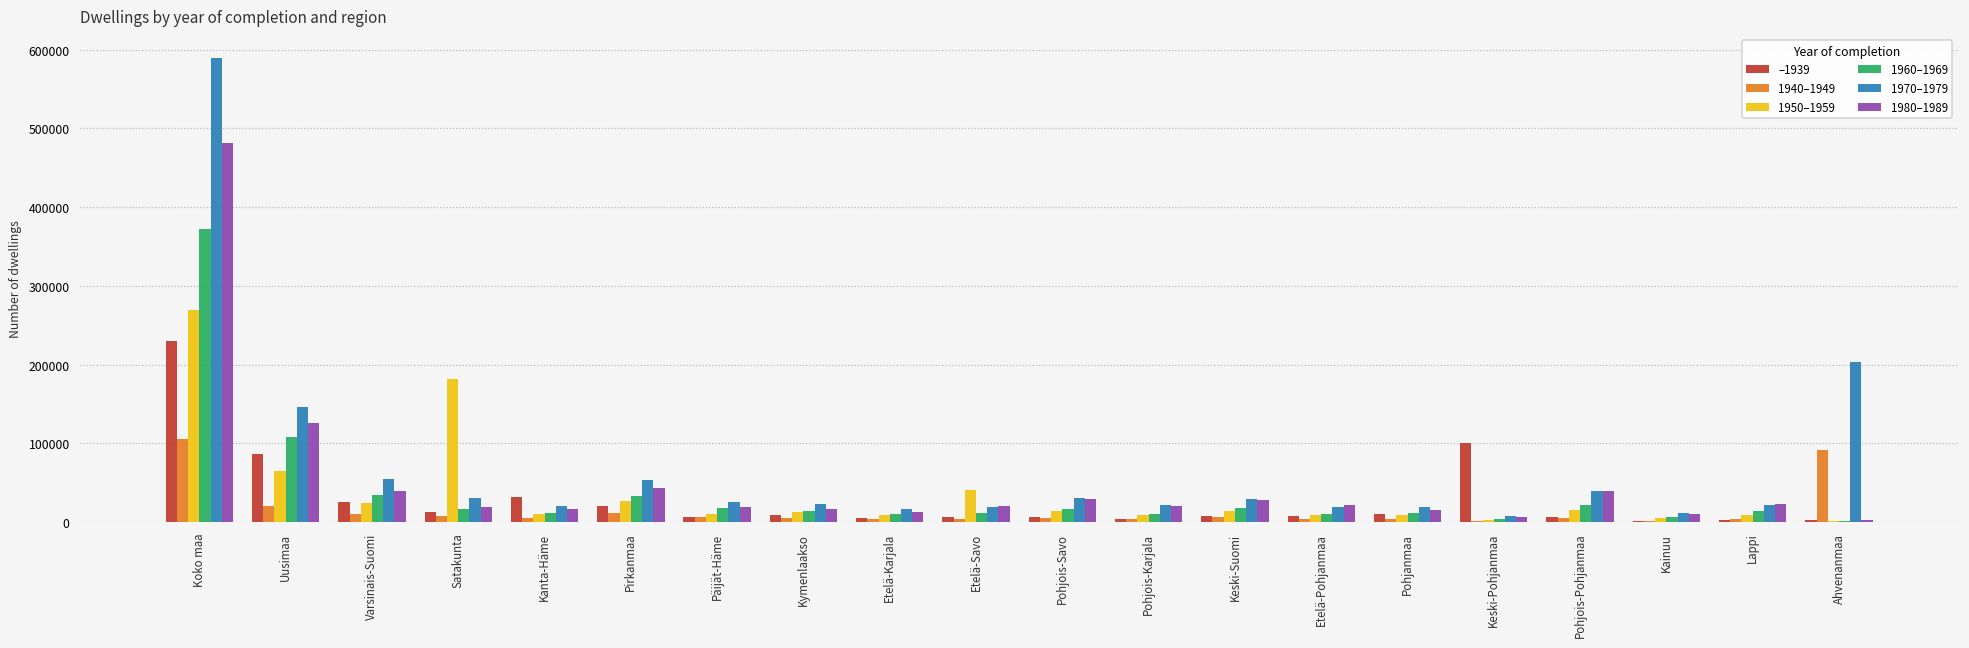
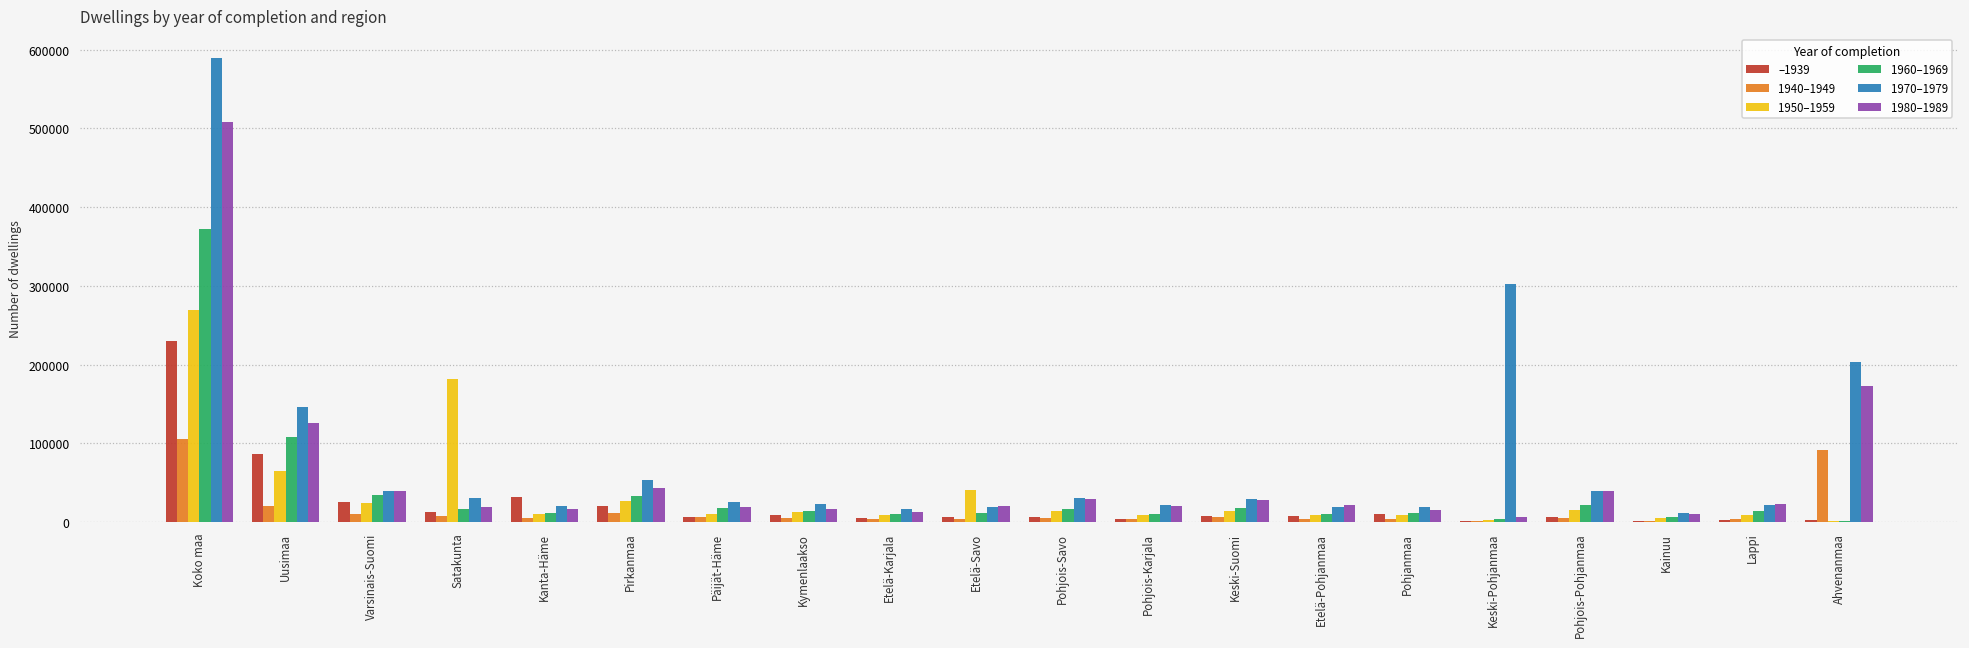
1980–1989, Koko maa: 480000 -> 510000
1970–1979, Varsinais-Suomi: 50000 -> 40000
–1939, Keski-Pohjanmaa: 100000 -> 0
1970–1979, Keski-Pohjanmaa: 10000 -> 300000
1980–1989, Ahvenanmaa: 0 -> 170000
